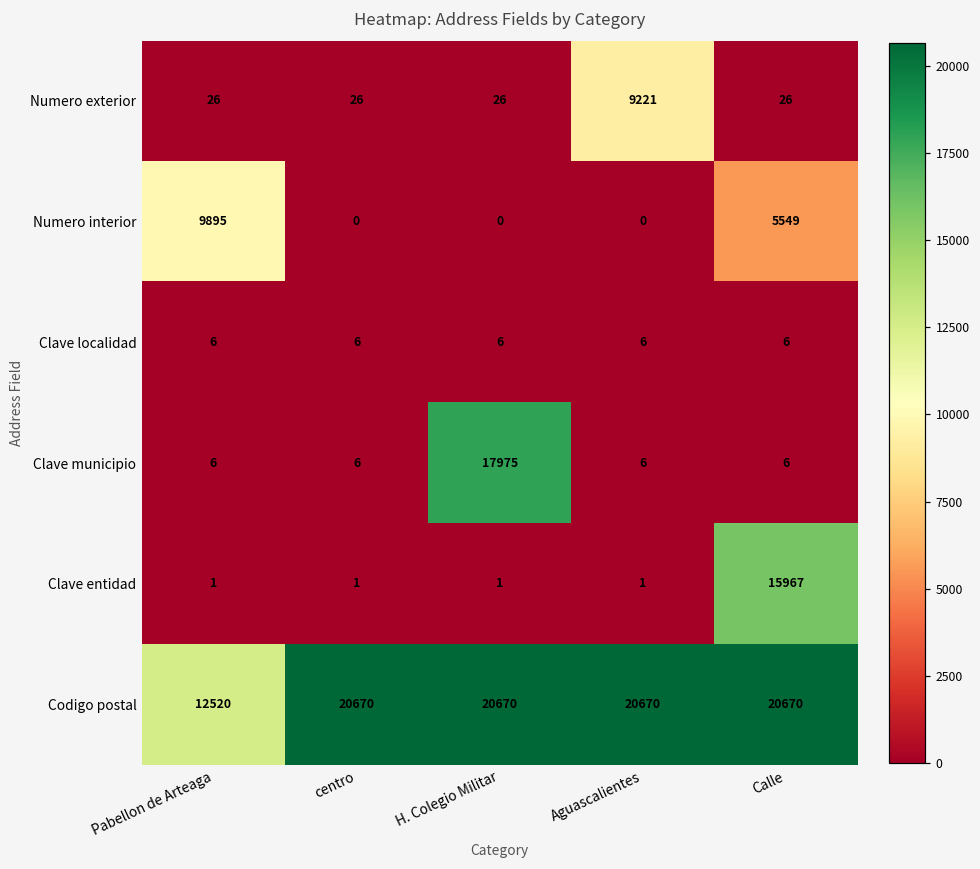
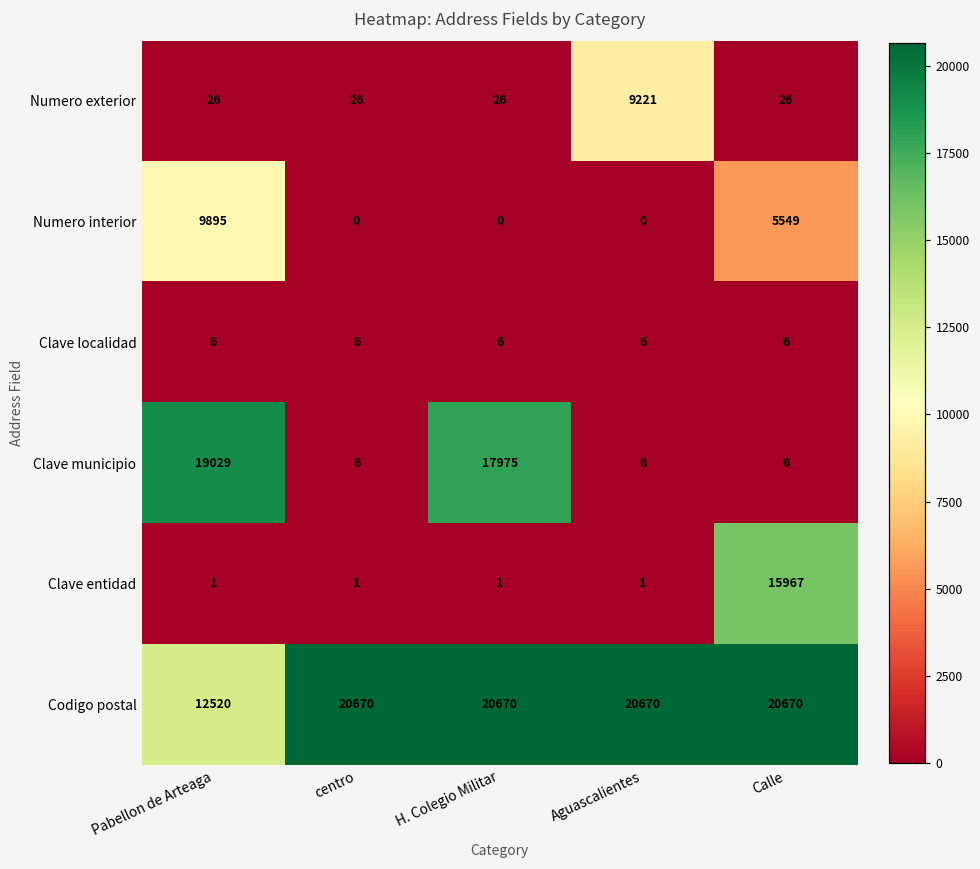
Clave municipio, Pabellon de Arteaga: 6 -> 19029
